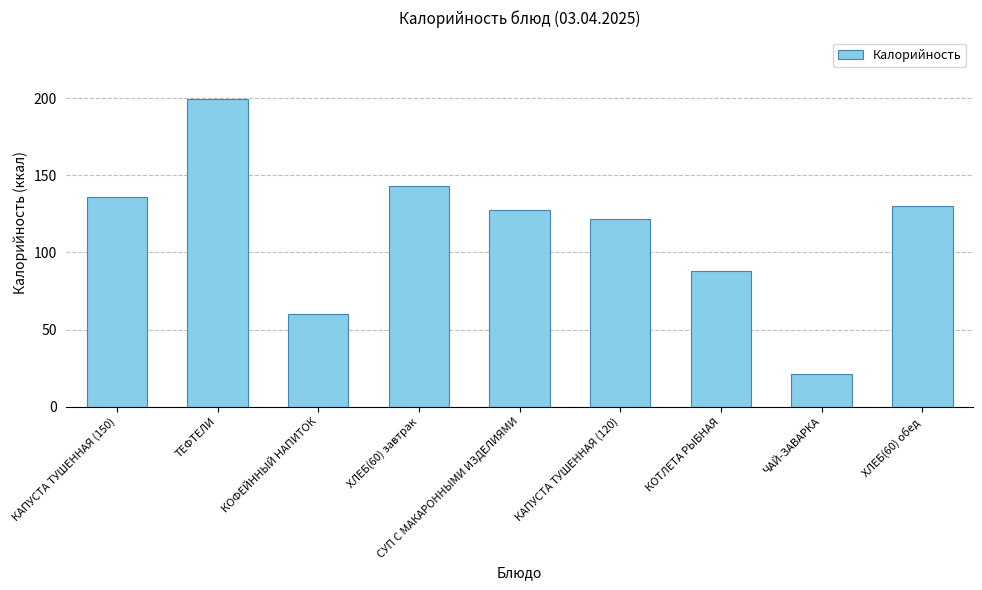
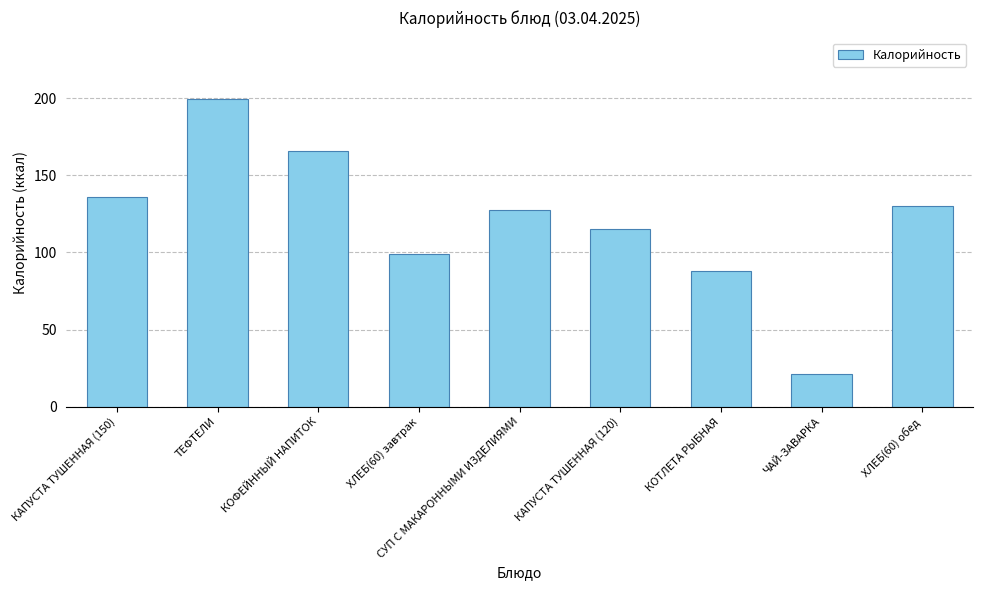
КОФЕЙННЫЙ НАПИТОК: 60 -> 166
ХЛЕБ(60) завтрак: 143 -> 99
КАПУСТА ТУШЕННАЯ (120): 121 -> 115
